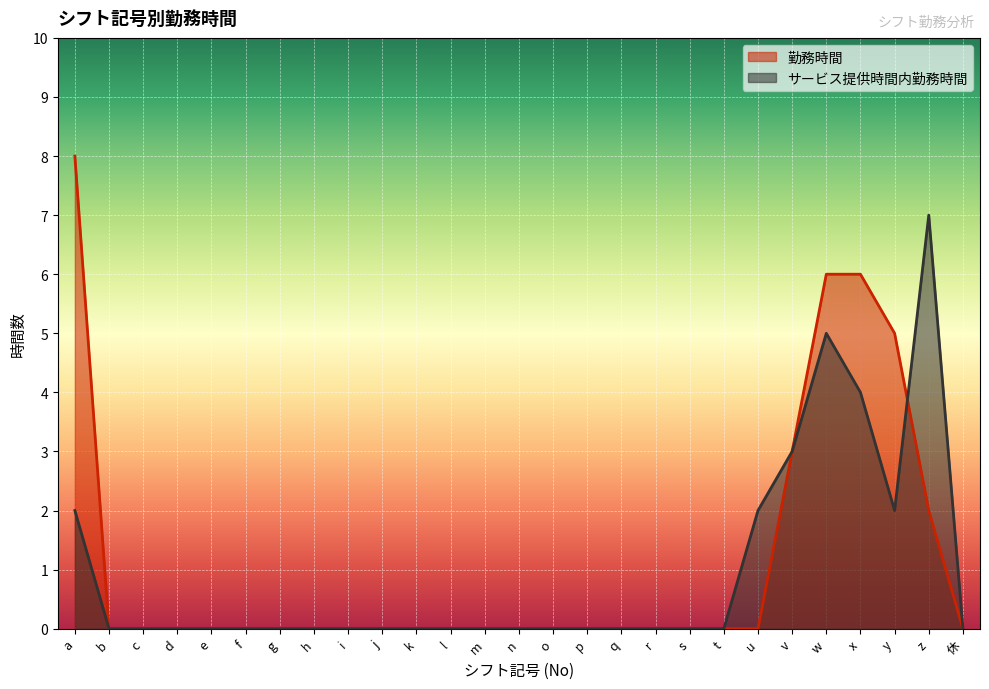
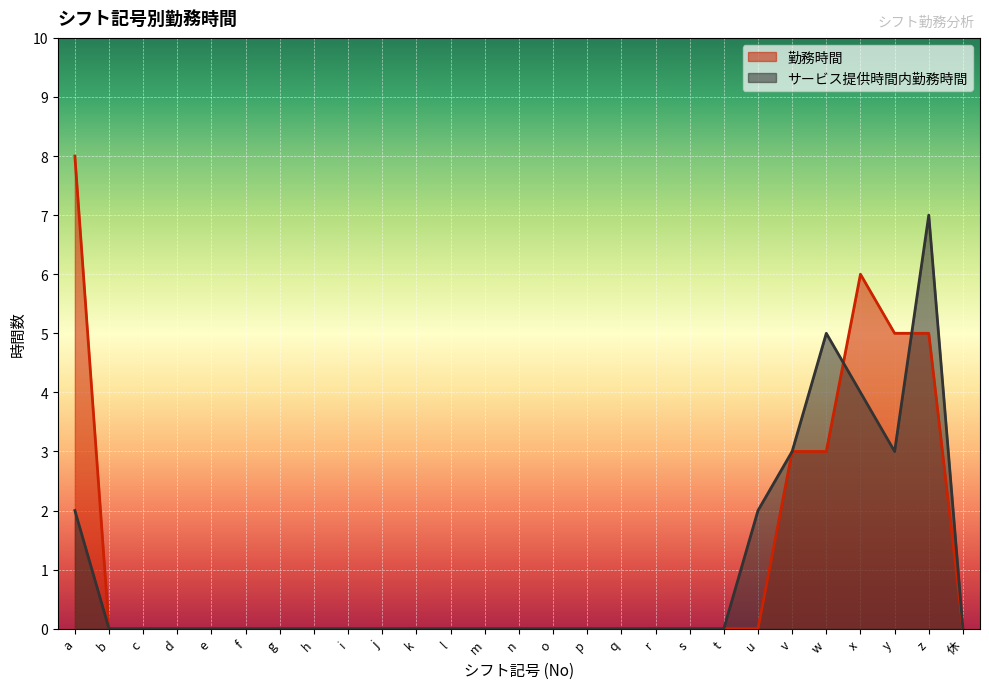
勤務時間, w: 6 -> 3
サービス提供時間内勤務時間, y: 2 -> 3
勤務時間, z: 2 -> 5
